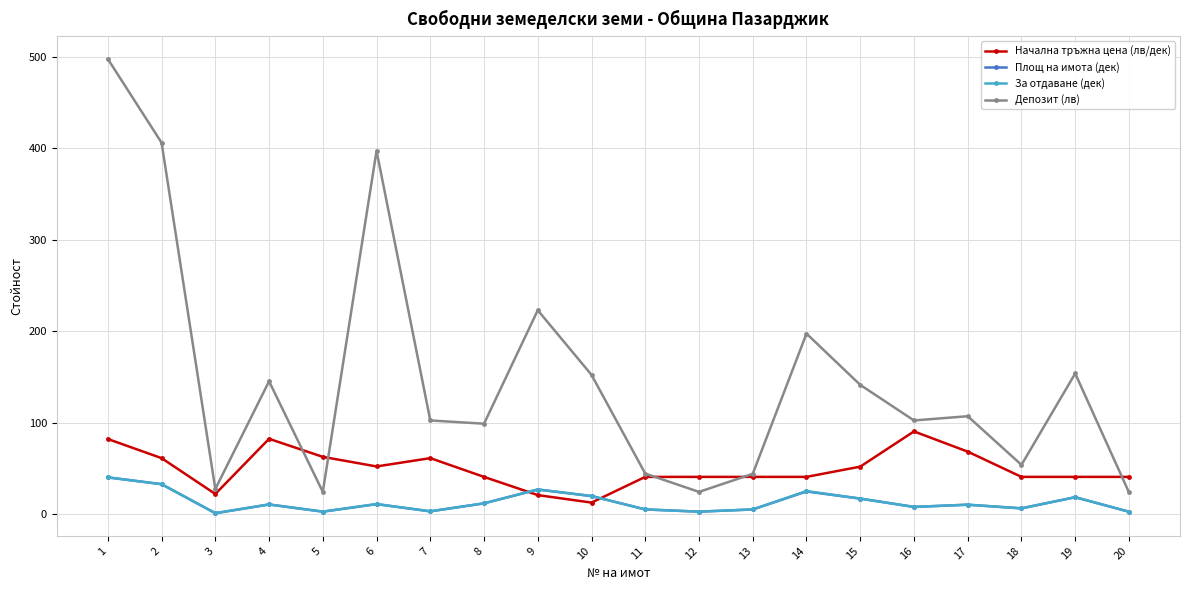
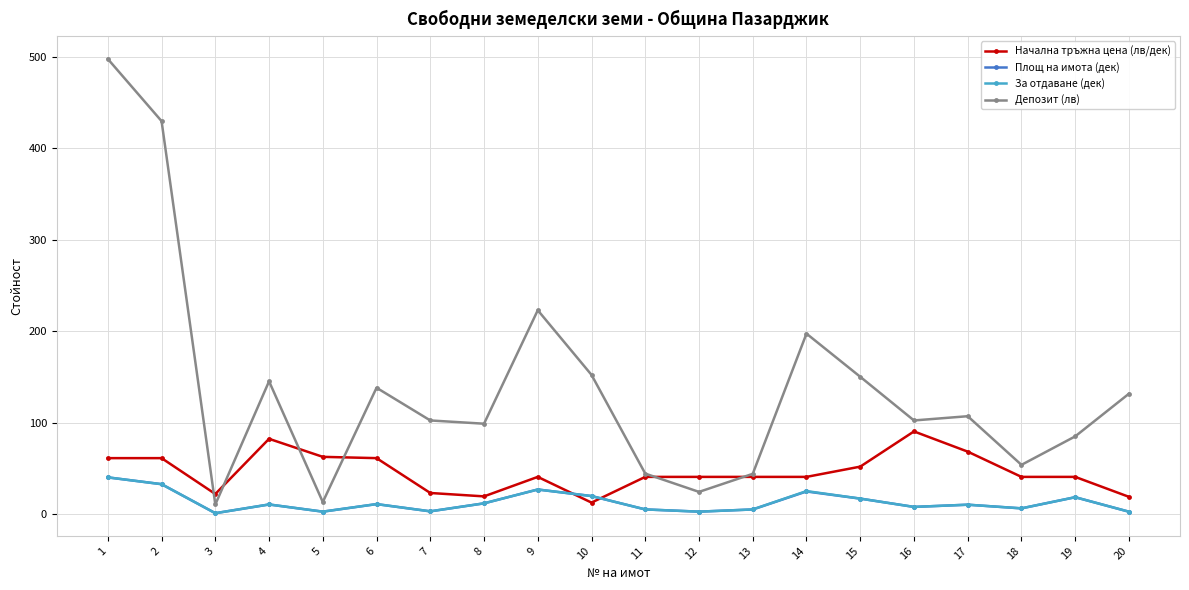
Начална тръжна цена (лв/дек), 1: 80 -> 60
Депозит (лв), 2: 410 -> 430
Депозит (лв), 3: 30 -> 10
Депозит (лв), 5: 20 -> 10
Начална тръжна цена (лв/дек), 6: 50 -> 60
Депозит (лв), 6: 400 -> 140
Начална тръжна цена (лв/дек), 7: 60 -> 20
Начална тръжна цена (лв/дек), 8: 40 -> 20
Начална тръжна цена (лв/дек), 9: 20 -> 40
Депозит (лв), 15: 140 -> 150
Депозит (лв), 19: 150 -> 90
Начална тръжна цена (лв/дек), 20: 40 -> 20
Депозит (лв), 20: 20 -> 130
